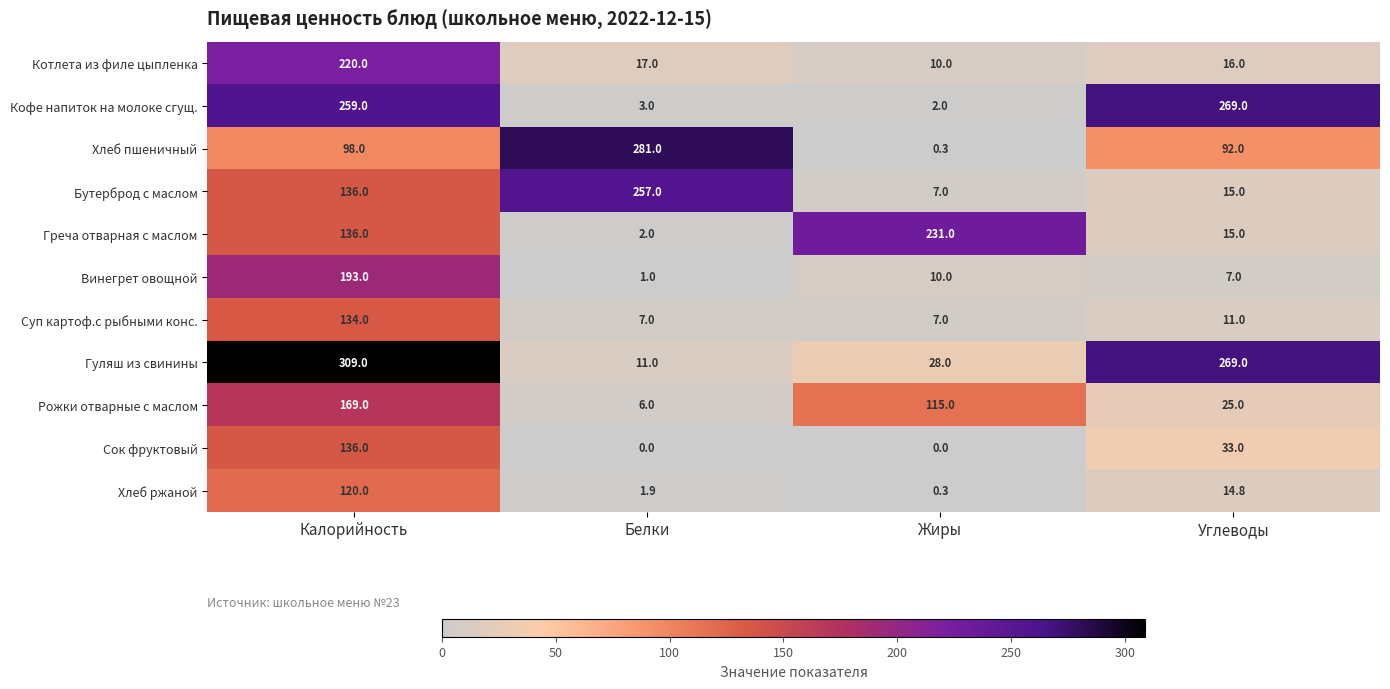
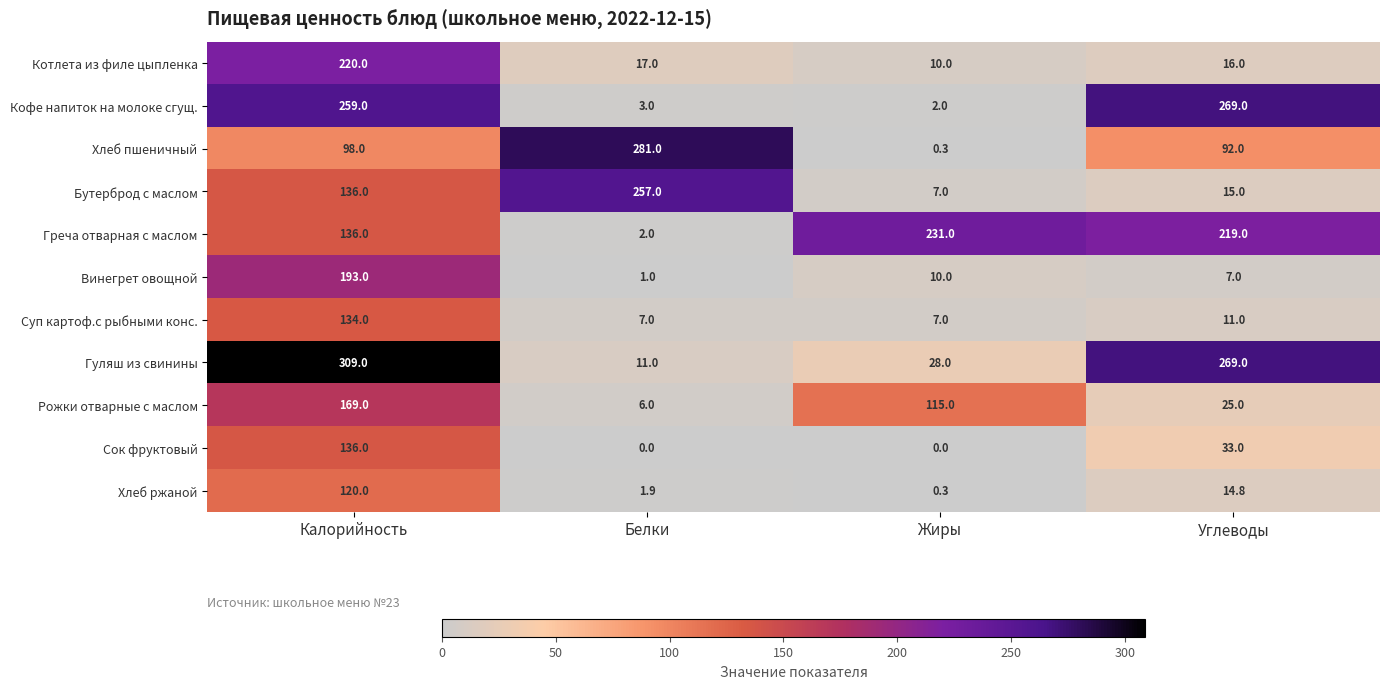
Греча отварная с маслом, Углеводы: 15.0 -> 219.0
